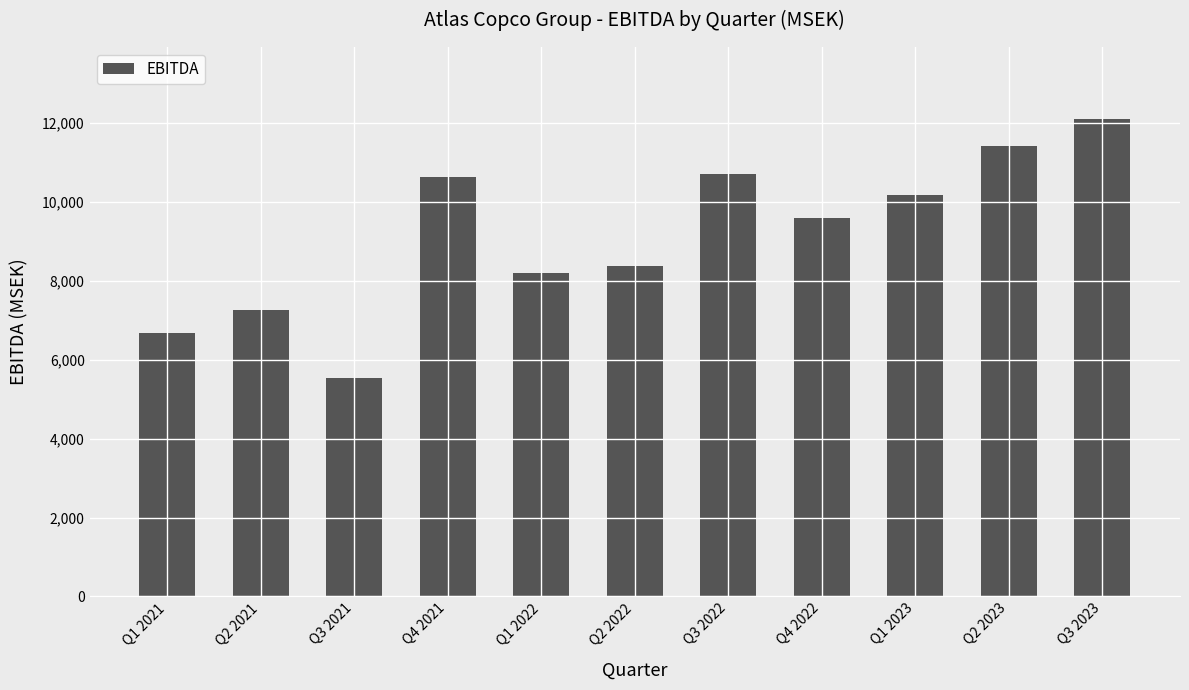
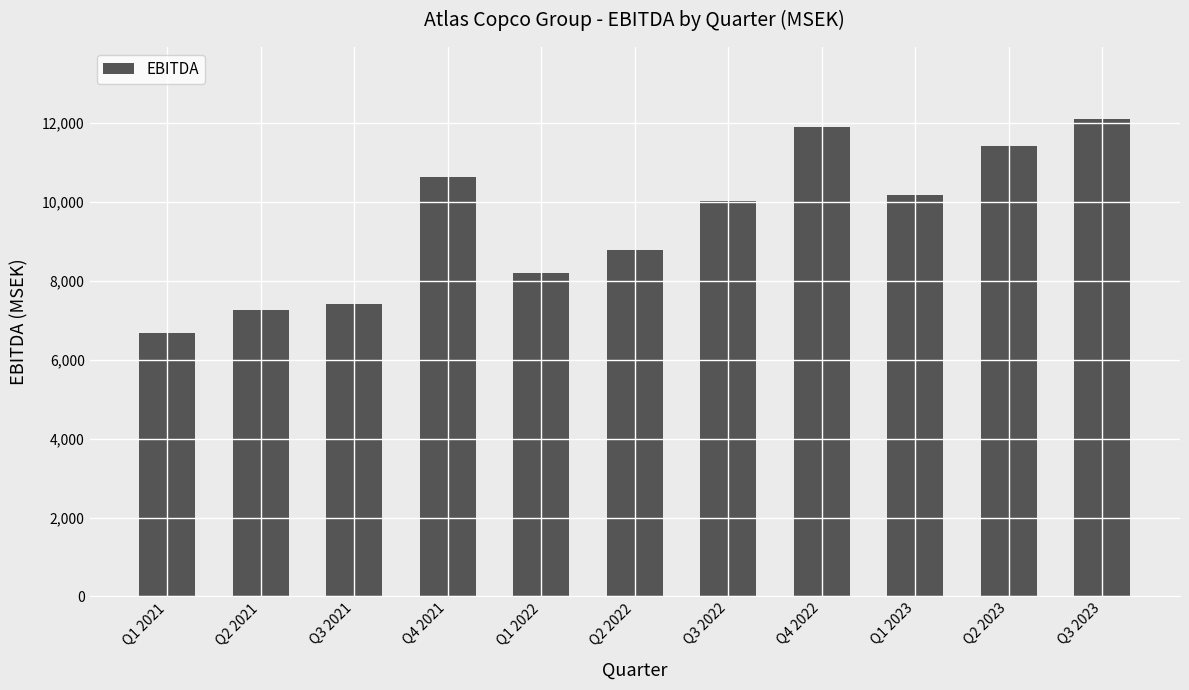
Q3 2021: 5,500 -> 7,400
Q2 2022: 8,400 -> 8,800
Q3 2022: 10,700 -> 10,000
Q4 2022: 9,600 -> 11,900
